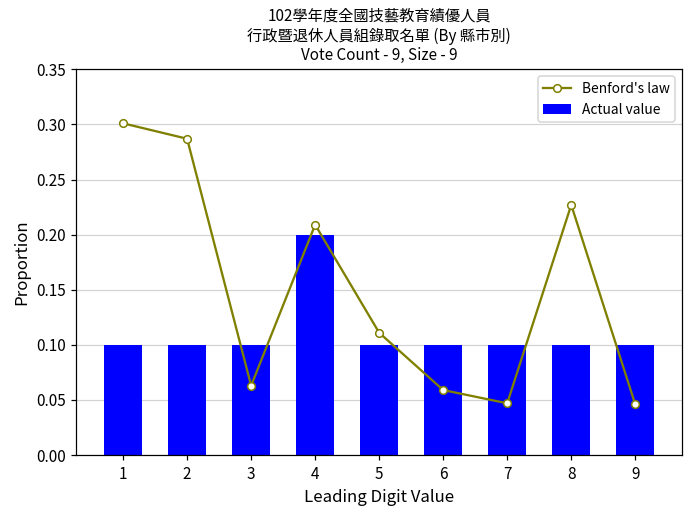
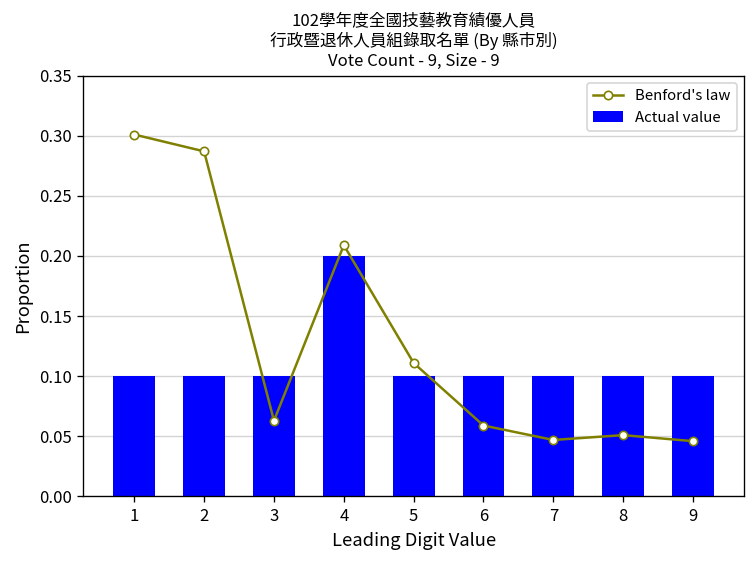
Benford's law, 8: 0.227 -> 0.051
